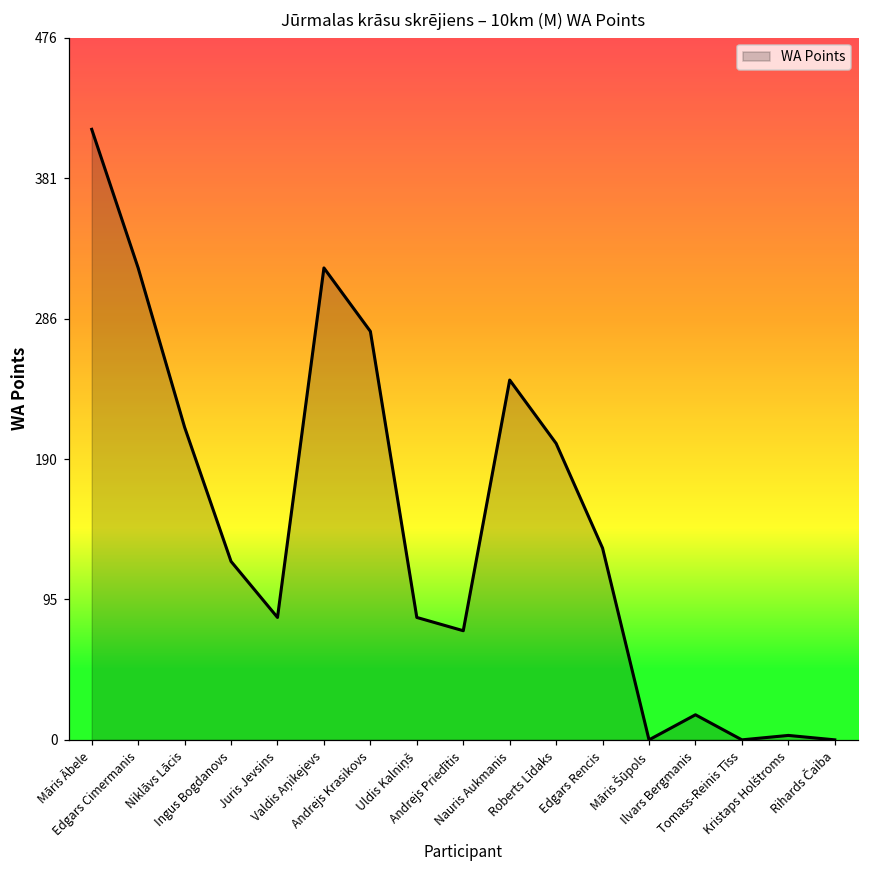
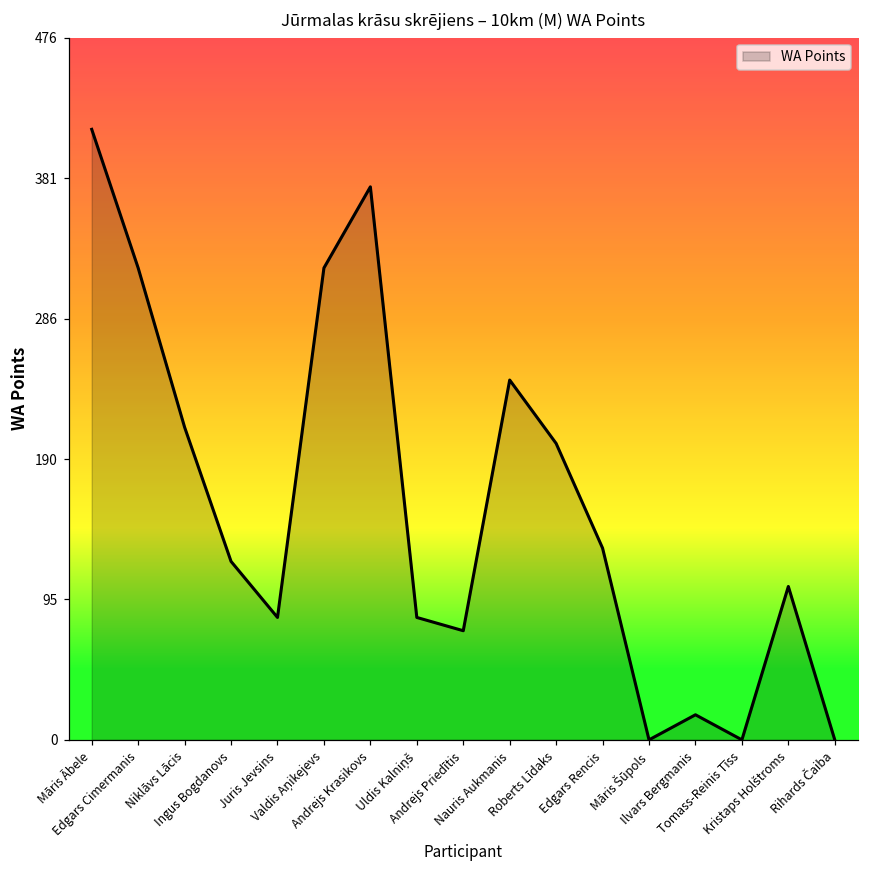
Andrejs Krasikovs: 277 -> 375
Kristaps Holštroms: 3 -> 104
